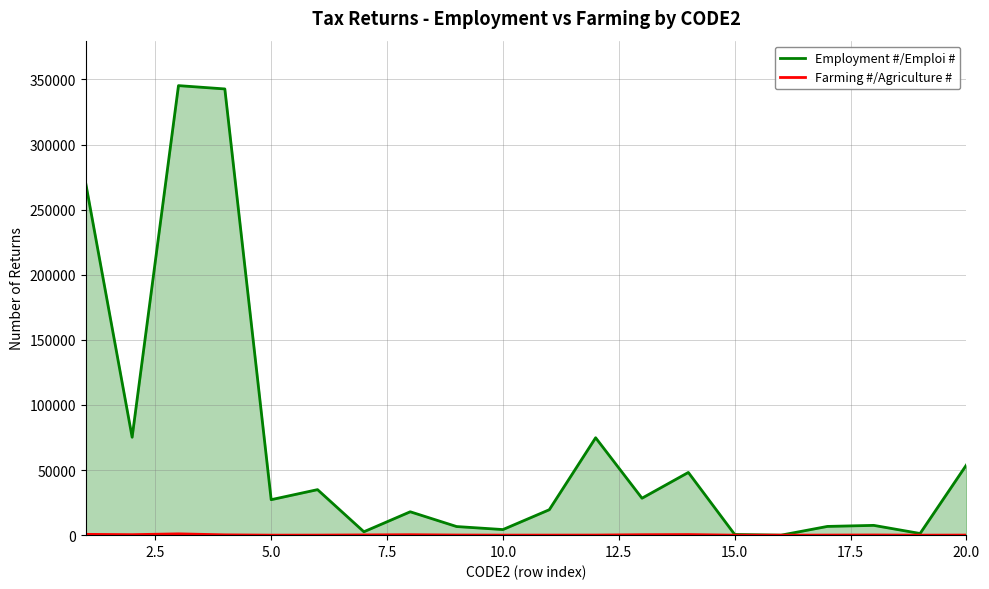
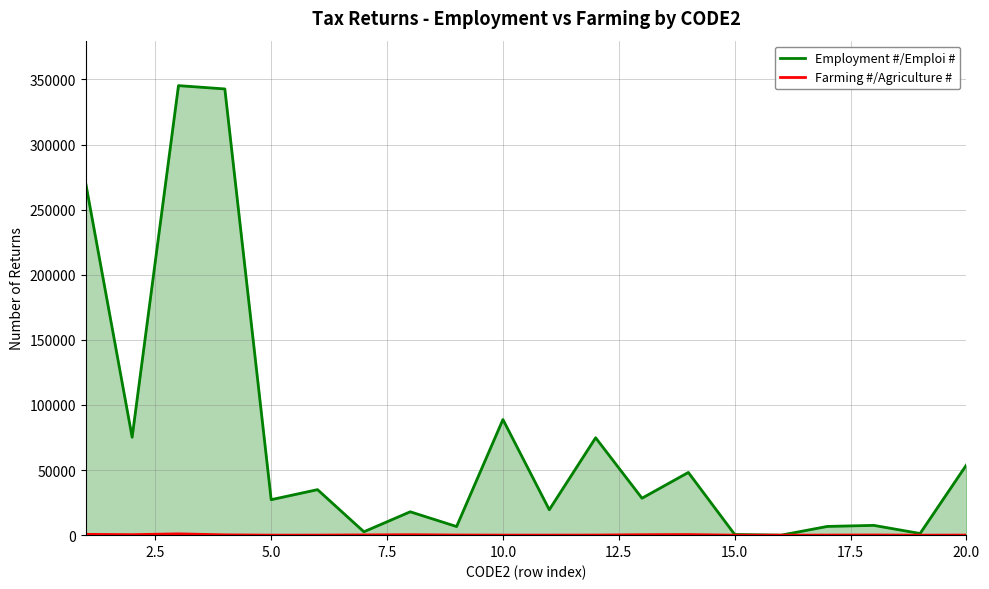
Employment #/Emploi #, 10.0: 4000 -> 89000
